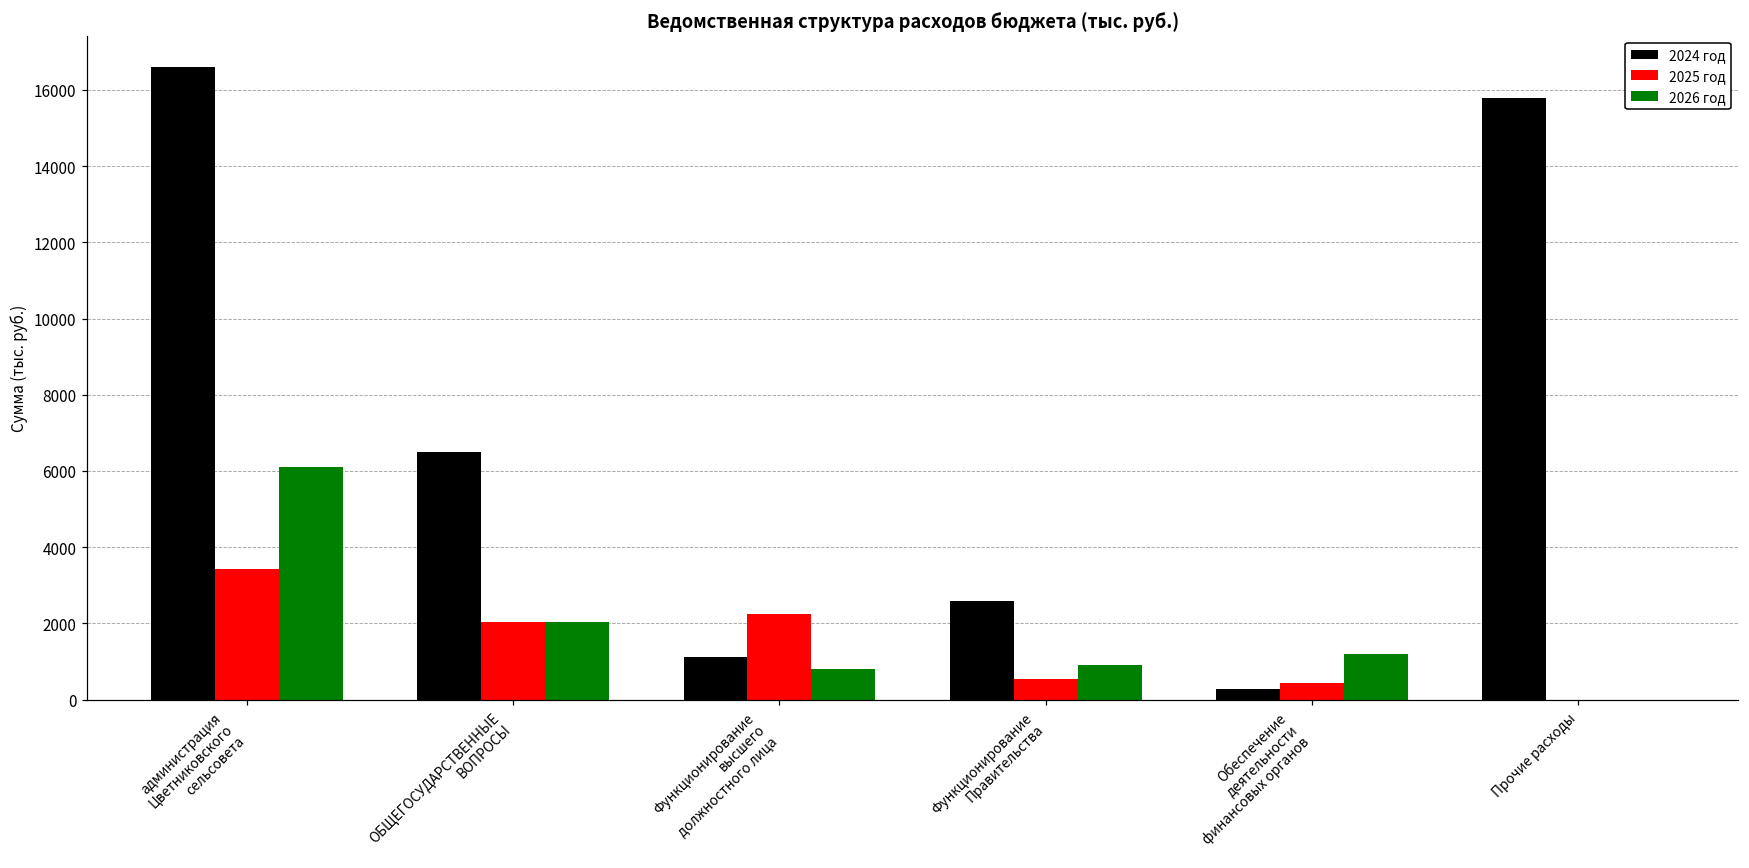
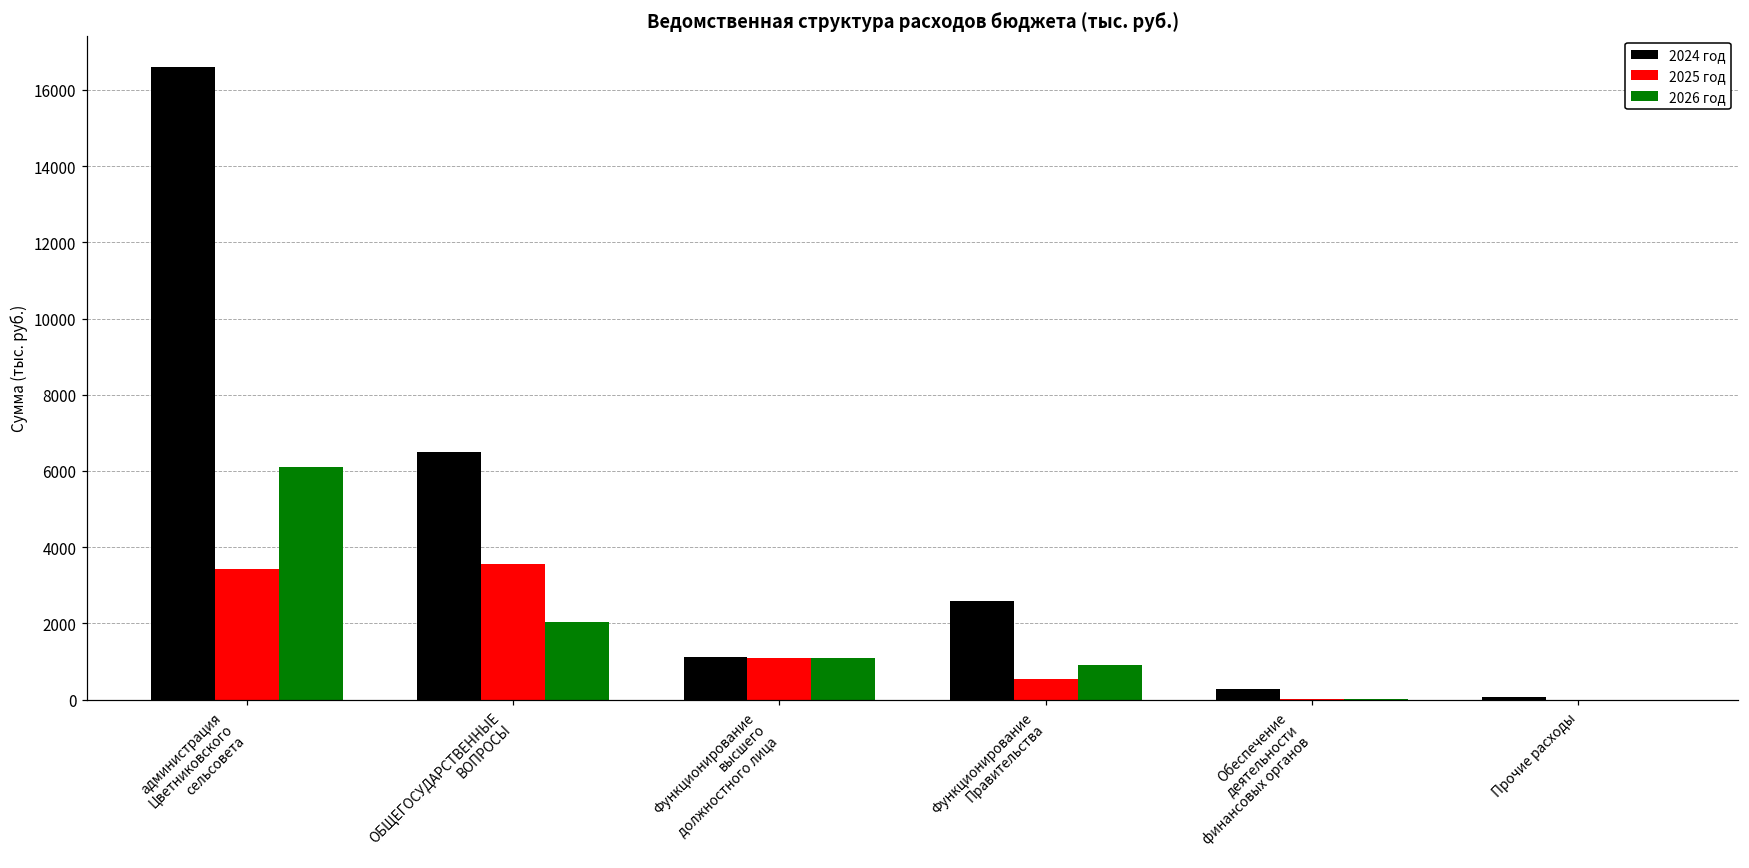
2025 год, ОБЩЕГОСУДАРСТВЕННЫЕ ВОПРОСЫ: 2000 -> 3600
2025 год, Функционирование высшего должностного лица: 2300 -> 1100
2026 год, Функционирование высшего должностного лица: 800 -> 1100
2025 год, Обеспечение деятельности финансовых органов: 400 -> 0
2026 год, Обеспечение деятельности финансовых органов: 1200 -> 0
2024 год, Прочие расходы: 15800 -> 100
